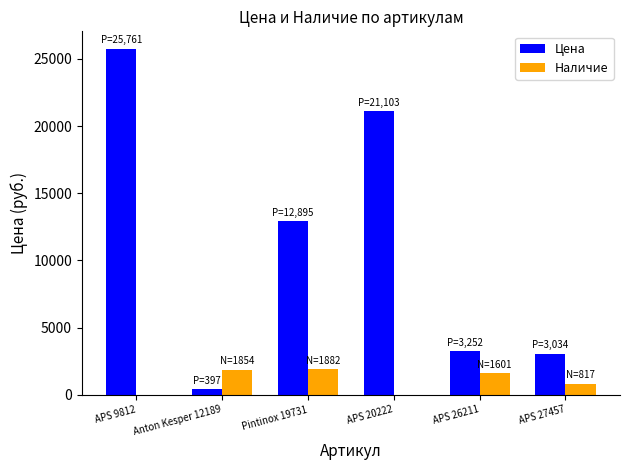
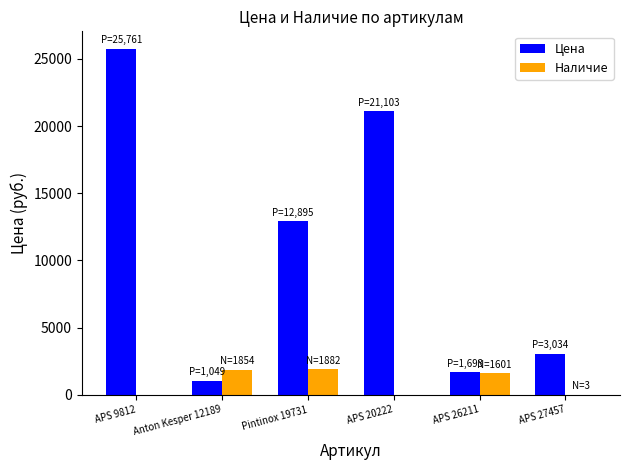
Цена, Anton Kesper 12189: 397 -> 1,049
Цена, APS 26211: 3,252 -> 1,693
Наличие, APS 27457: 817 -> 3
